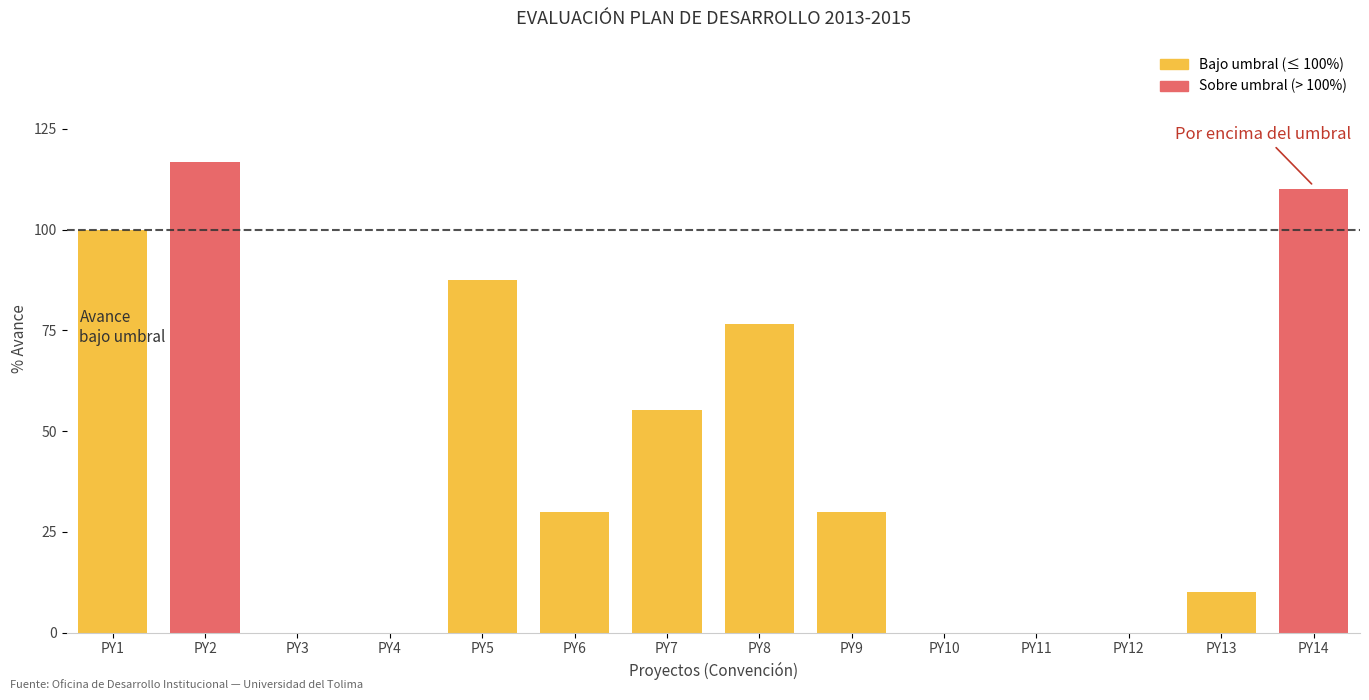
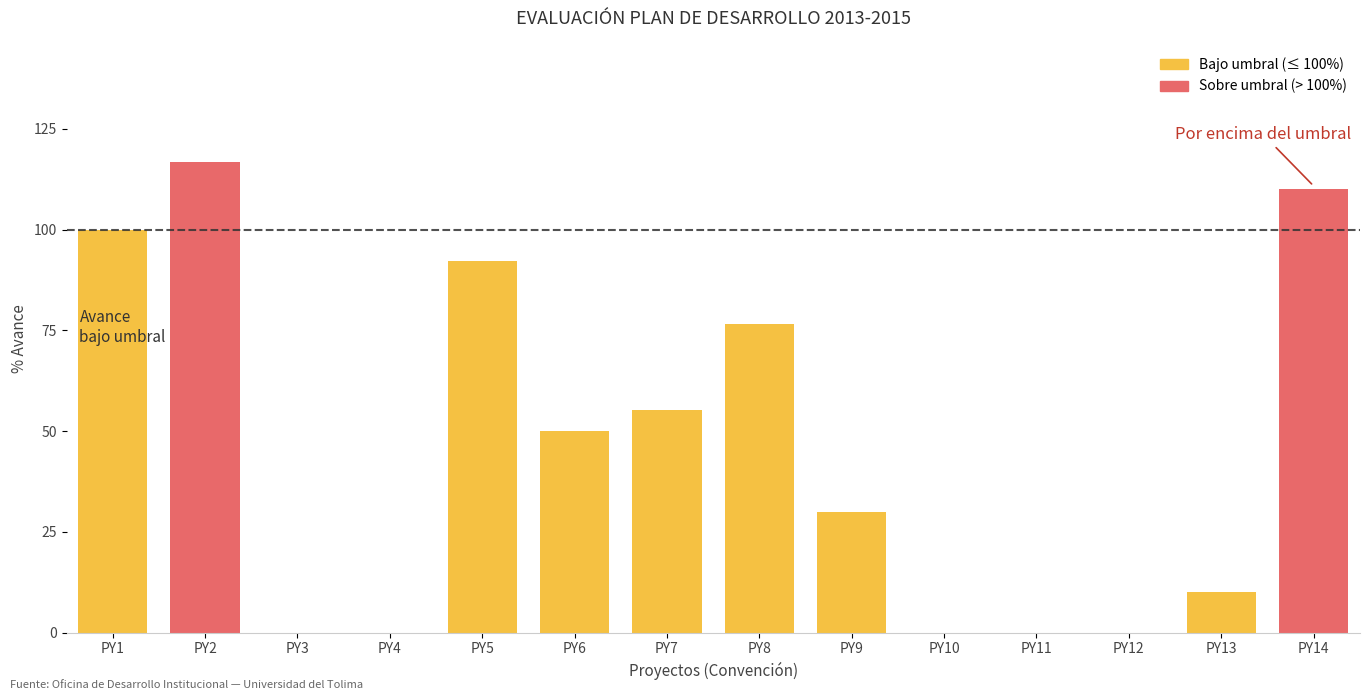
PY5: 87 -> 92
PY6: 30 -> 50
